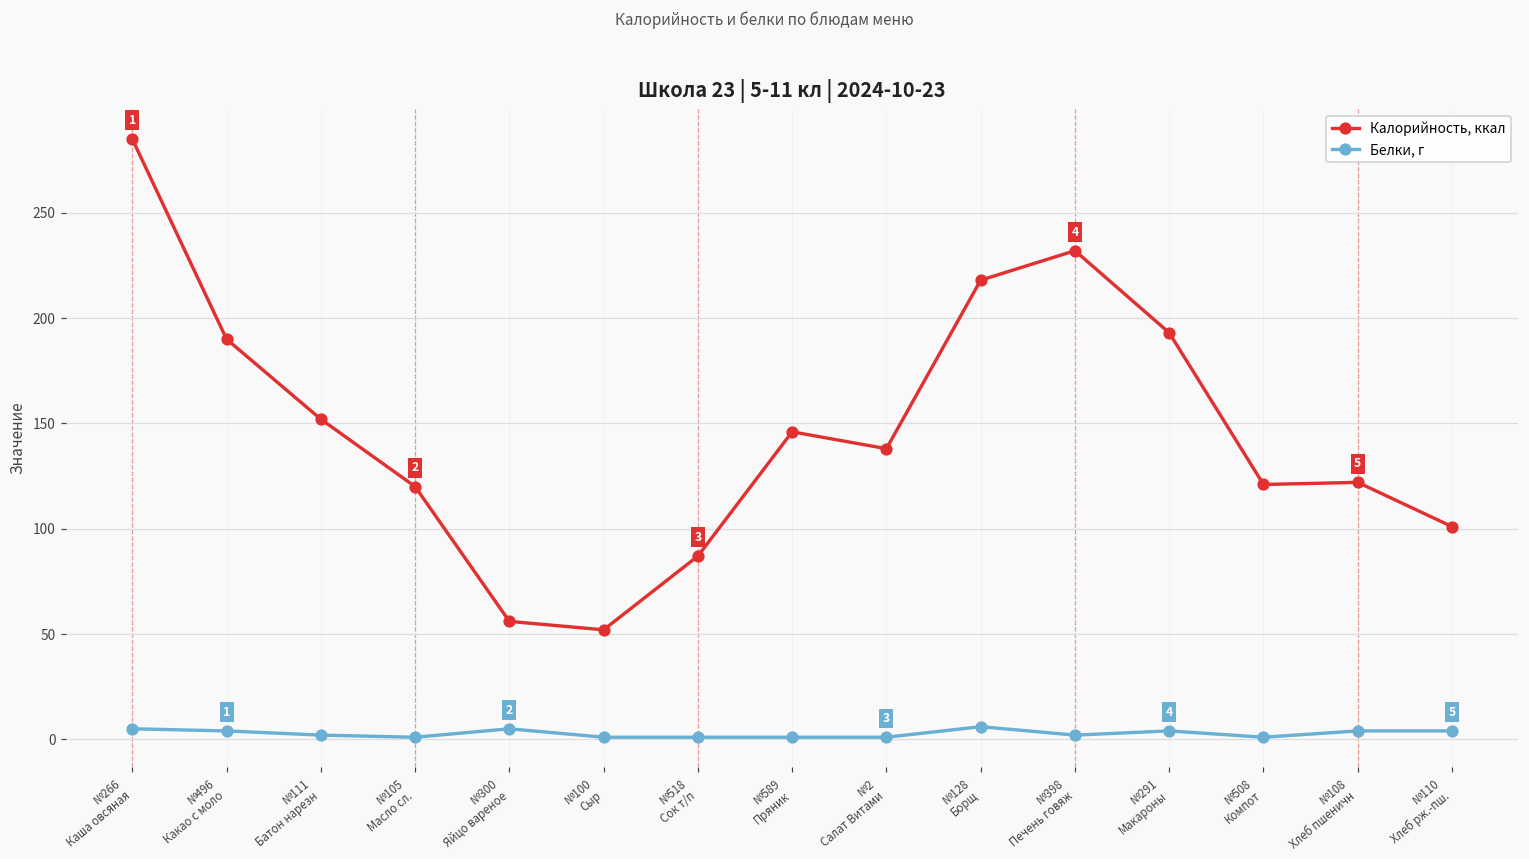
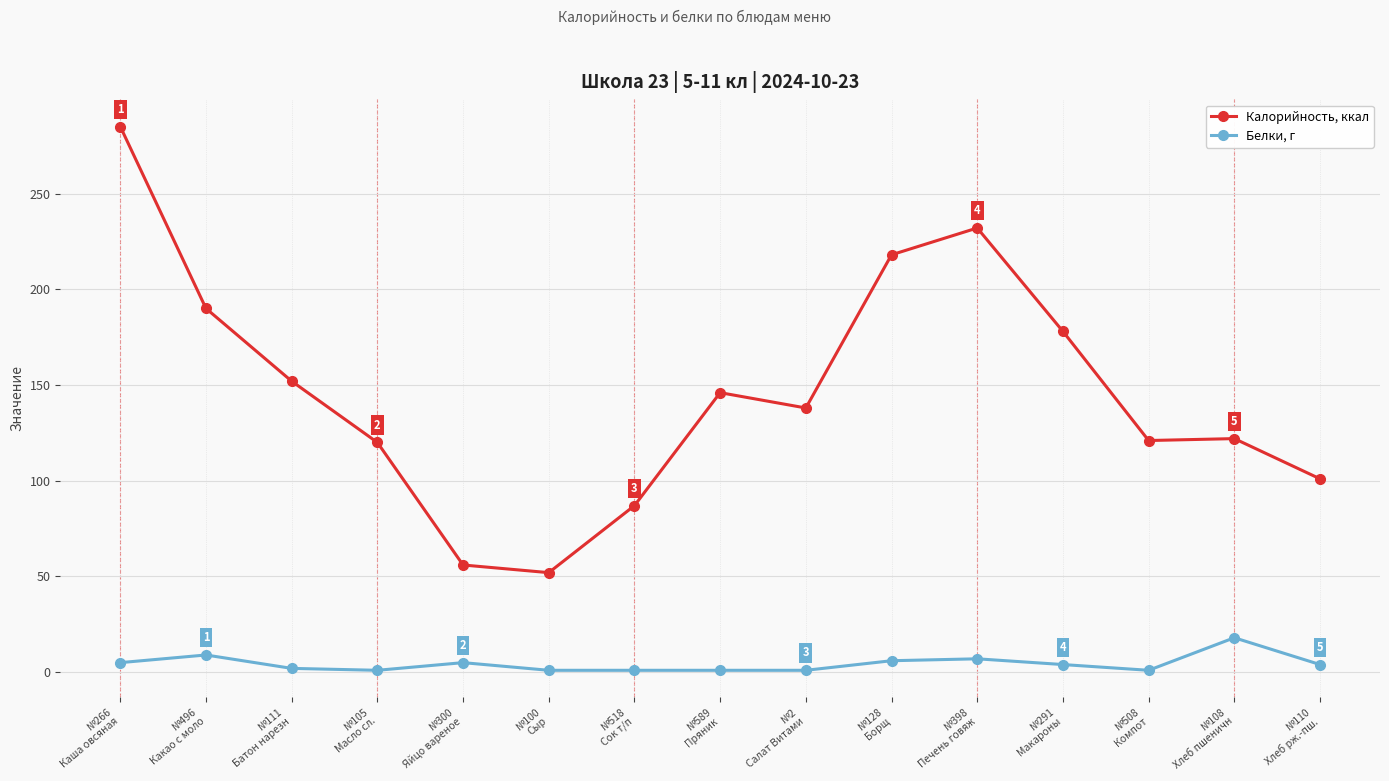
Белки, г, №496 Какао с моло: 4 -> 9
Белки, г, №398 Печень говяж: 2 -> 7
Калорийность, ккал, №291 Макароны: 193 -> 178
Белки, г, №108 Хлеб пшеничн: 4 -> 18
